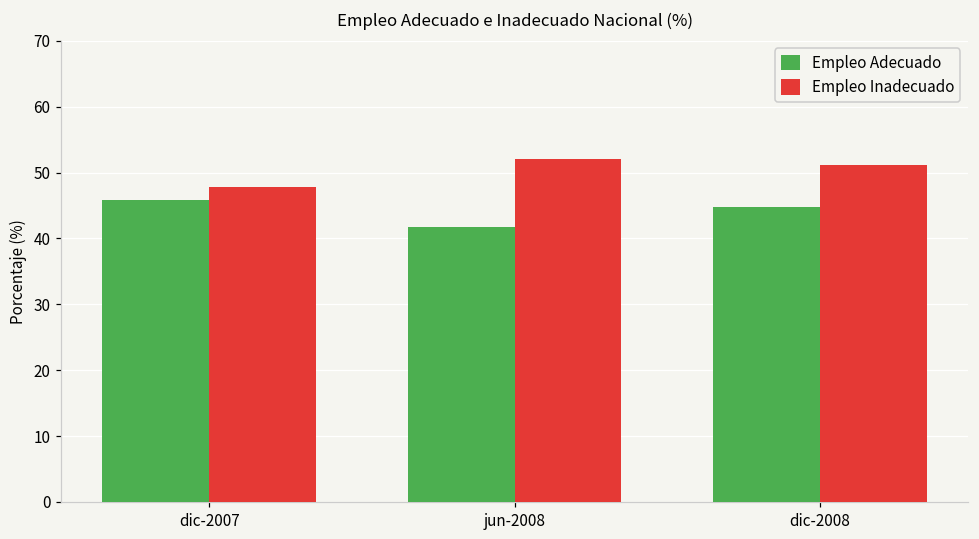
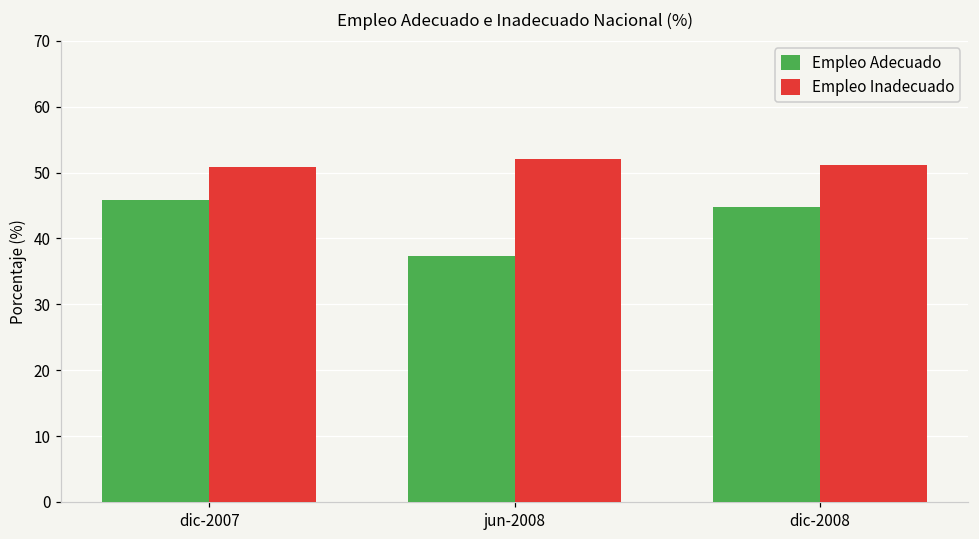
Empleo Inadecuado, dic-2007: 48 -> 51
Empleo Adecuado, jun-2008: 42 -> 37
